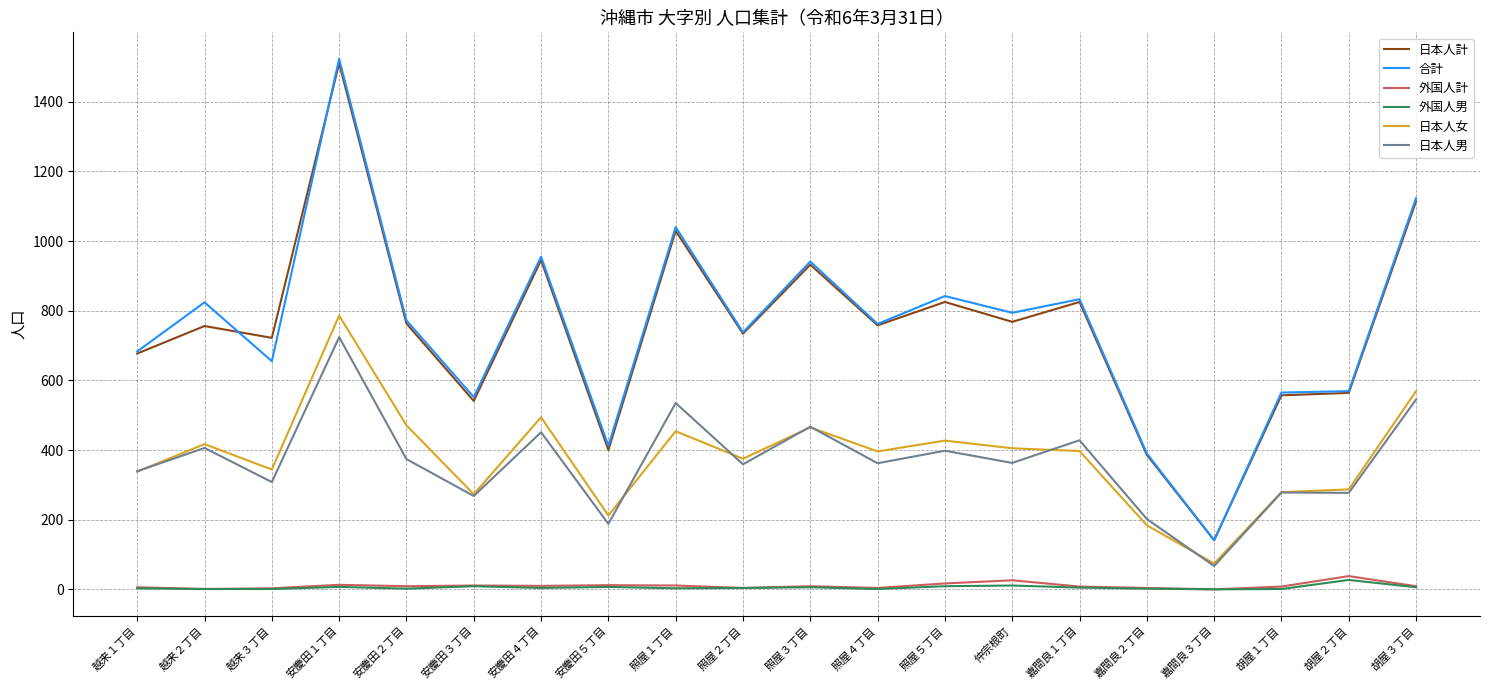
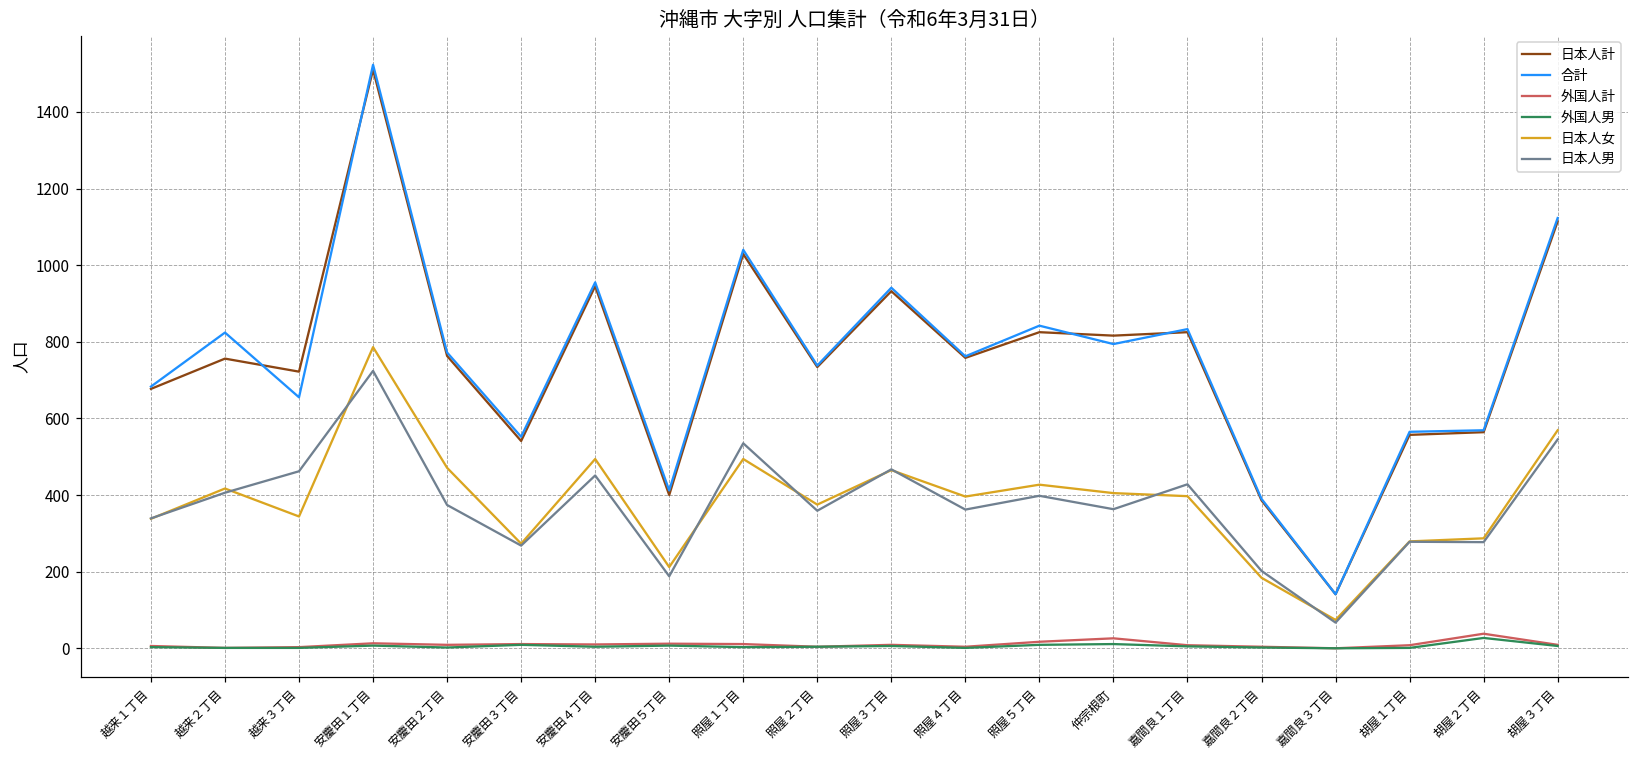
日本人男, 越来３丁目: 310 -> 460
日本人女, 照屋１丁目: 450 -> 490
日本人計, 仲宗根町: 770 -> 820
